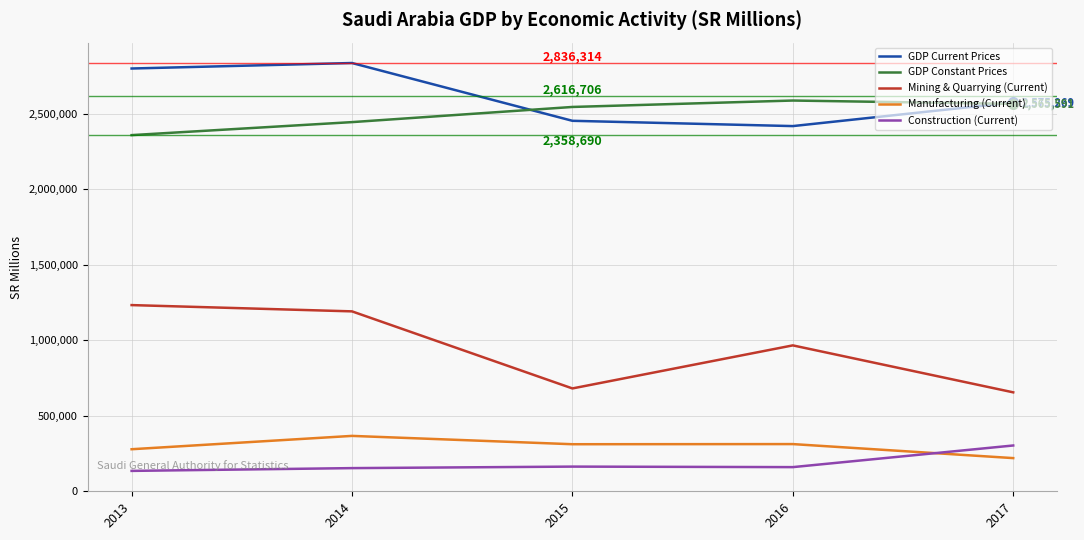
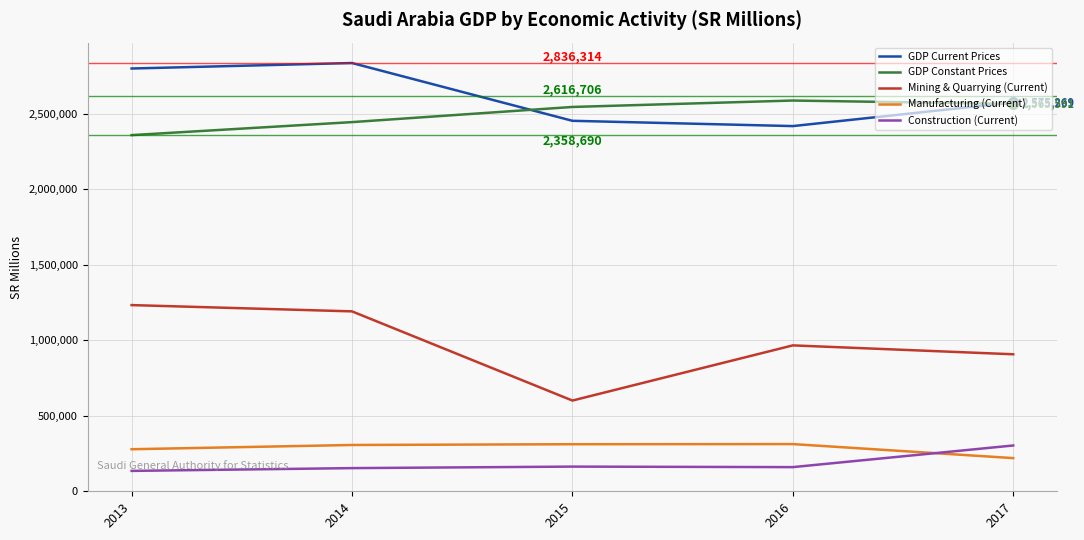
Manufacturing (Current), 2014: 370,000 -> 310,000
Mining & Quarrying (Current), 2015: 680,000 -> 600,000
Mining & Quarrying (Current), 2017: 650,000 -> 910,000
